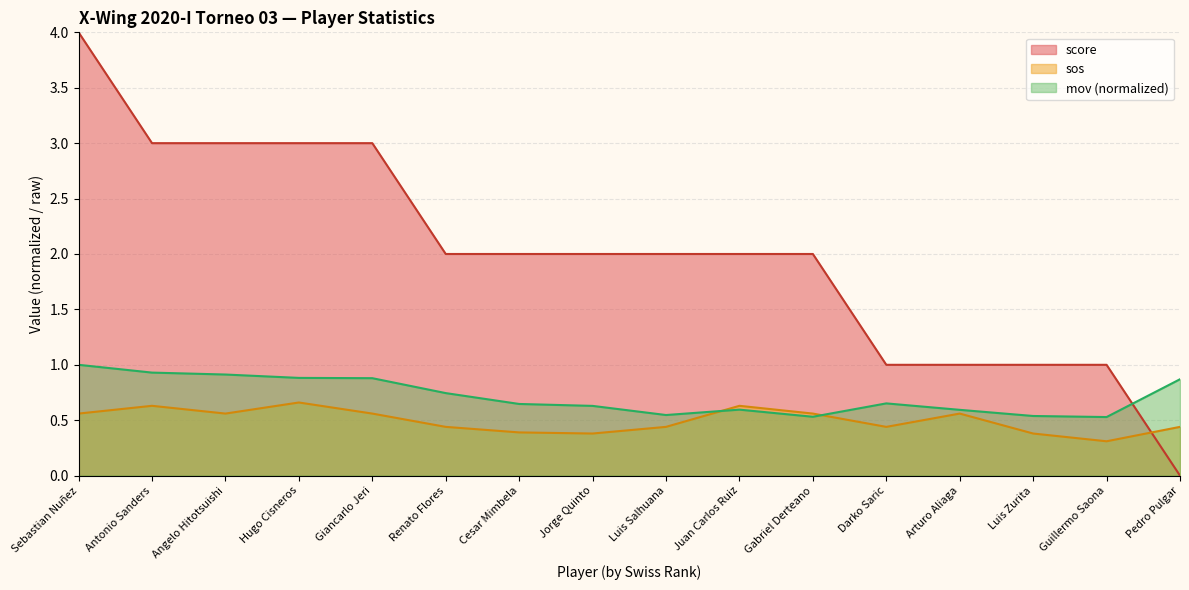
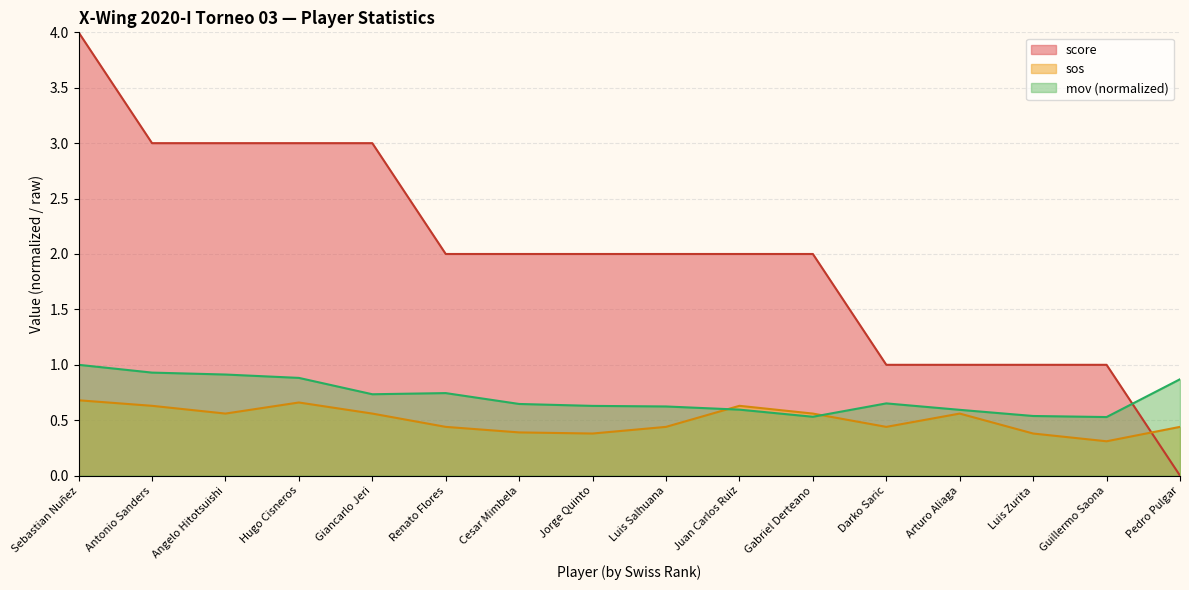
sos, Sebastian Nuñez: 0.56 -> 0.68
mov (normalized), Giancarlo Jeri: 0.88 -> 0.73
mov (normalized), Luis Salhuana: 0.55 -> 0.62
